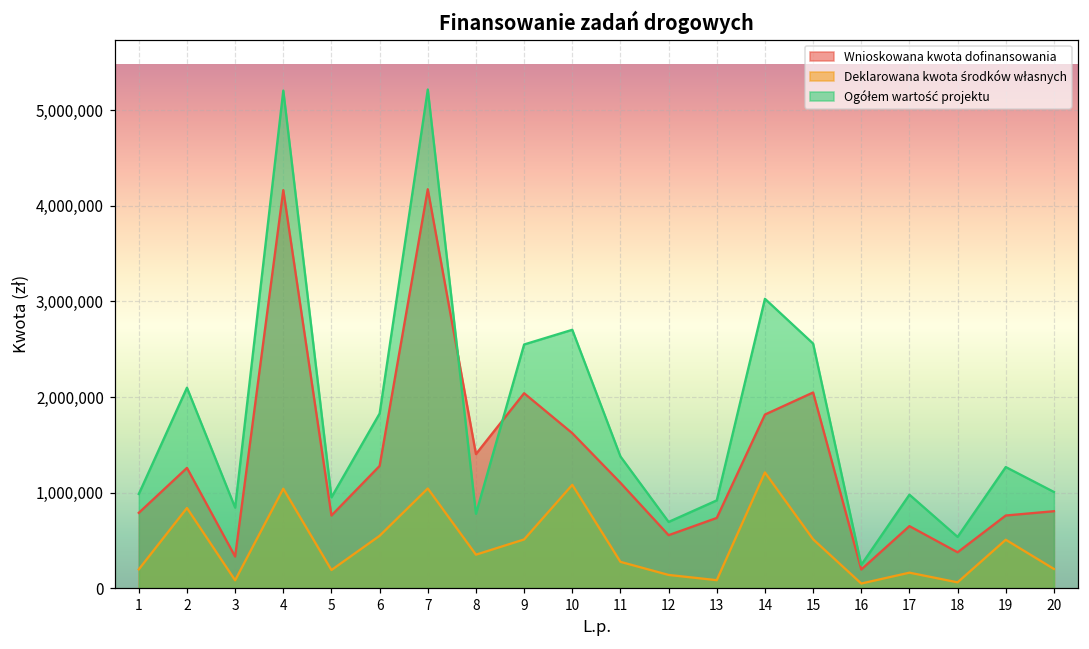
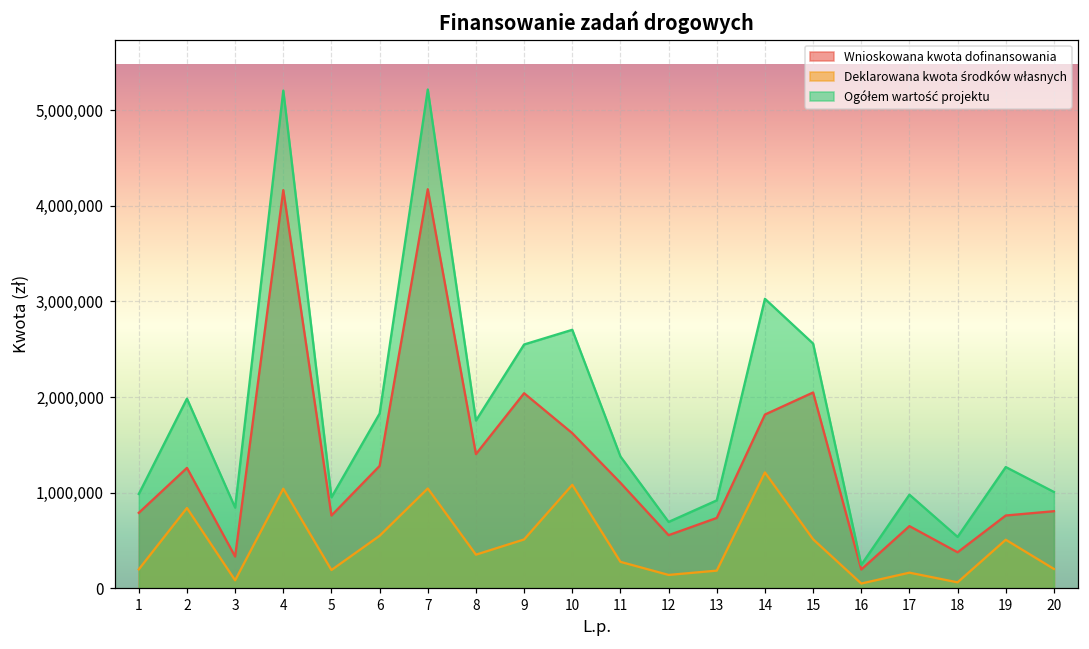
Ogółem wartość projektu, 2: 2,100,000 -> 2,000,000
Ogółem wartość projektu, 8: 800,000 -> 1,800,000
Deklarowana kwota środków własnych, 13: 100,000 -> 200,000
